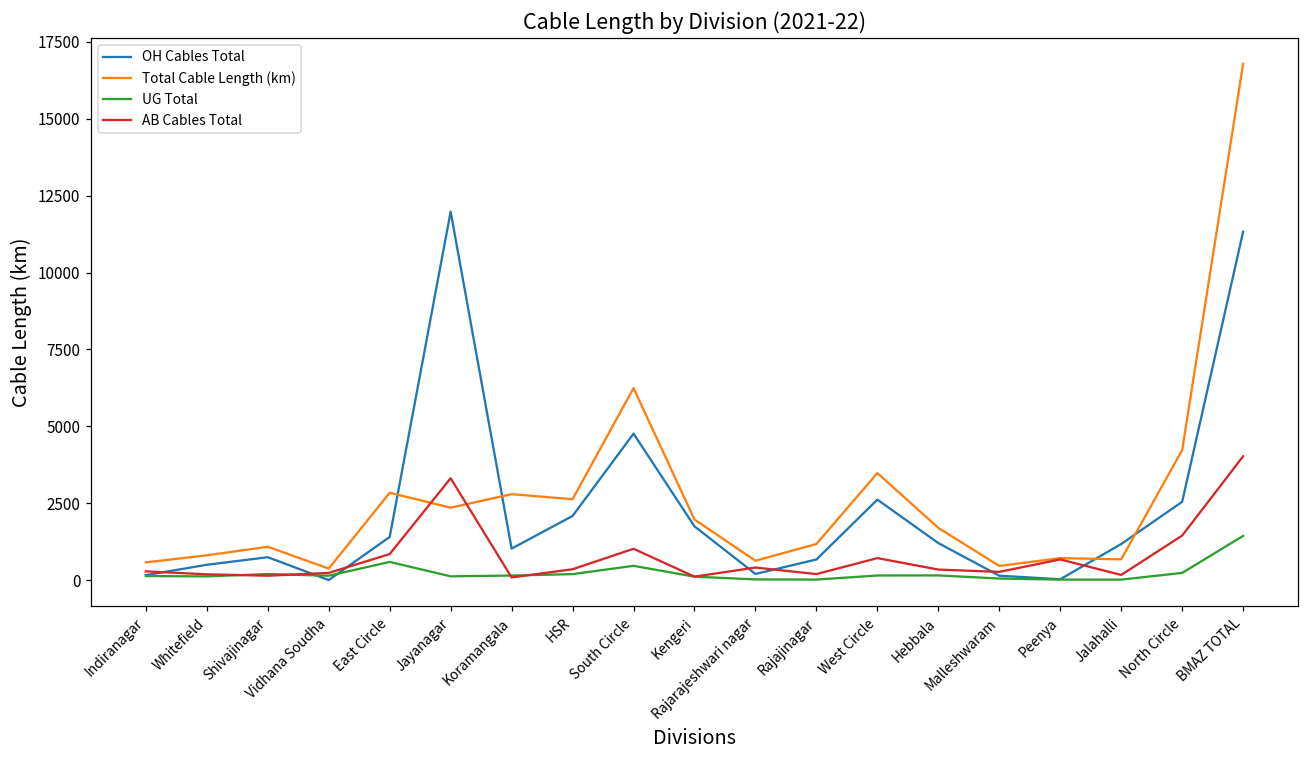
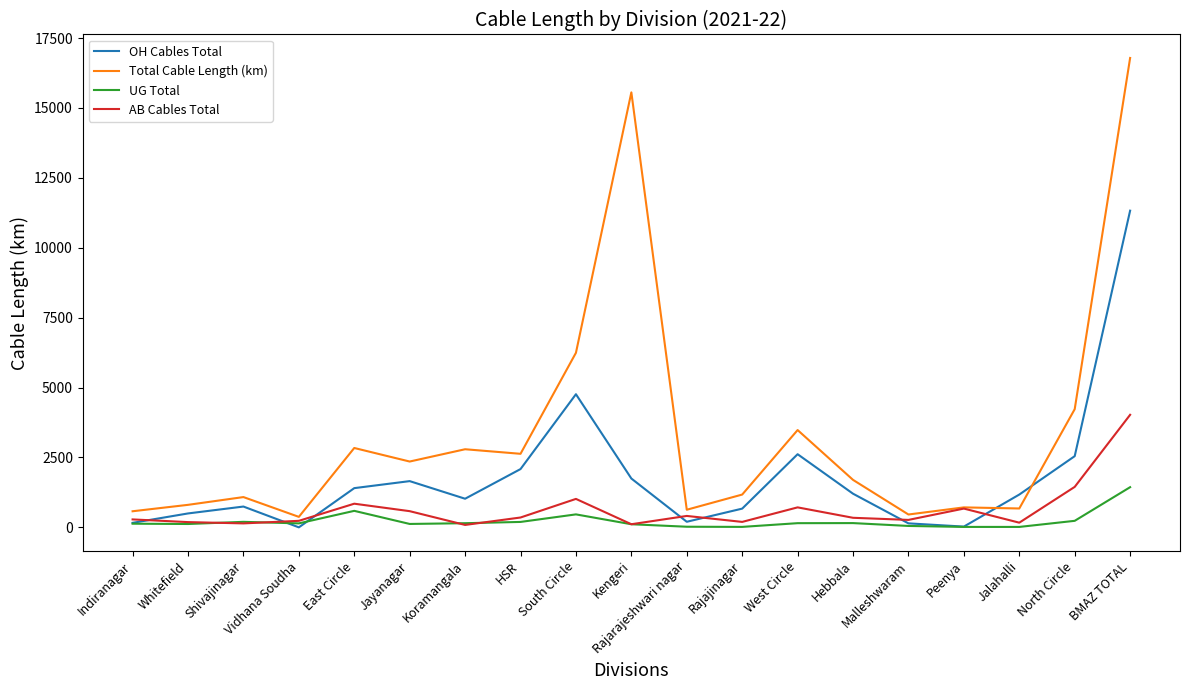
OH Cables Total, Jayanagar: 12000 -> 1700
AB Cables Total, Jayanagar: 3300 -> 600
Total Cable Length (km), Kengeri: 2000 -> 15600
